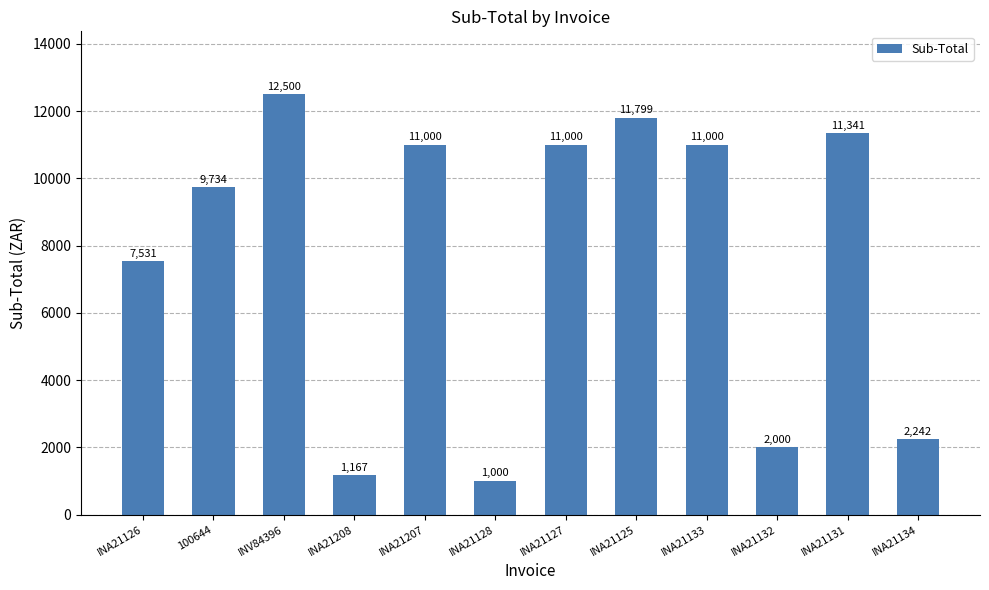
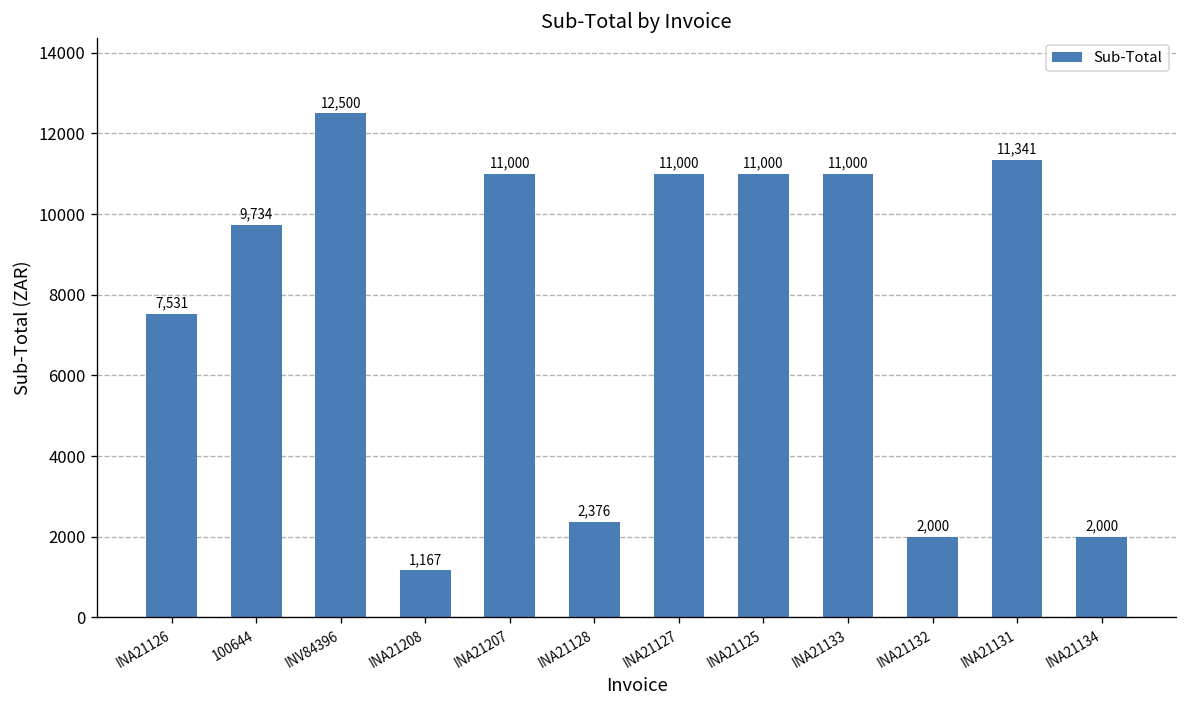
INA21128: 1,000 -> 2,376
INA21125: 11,799 -> 11,000
INA21134: 2,242 -> 2,000
